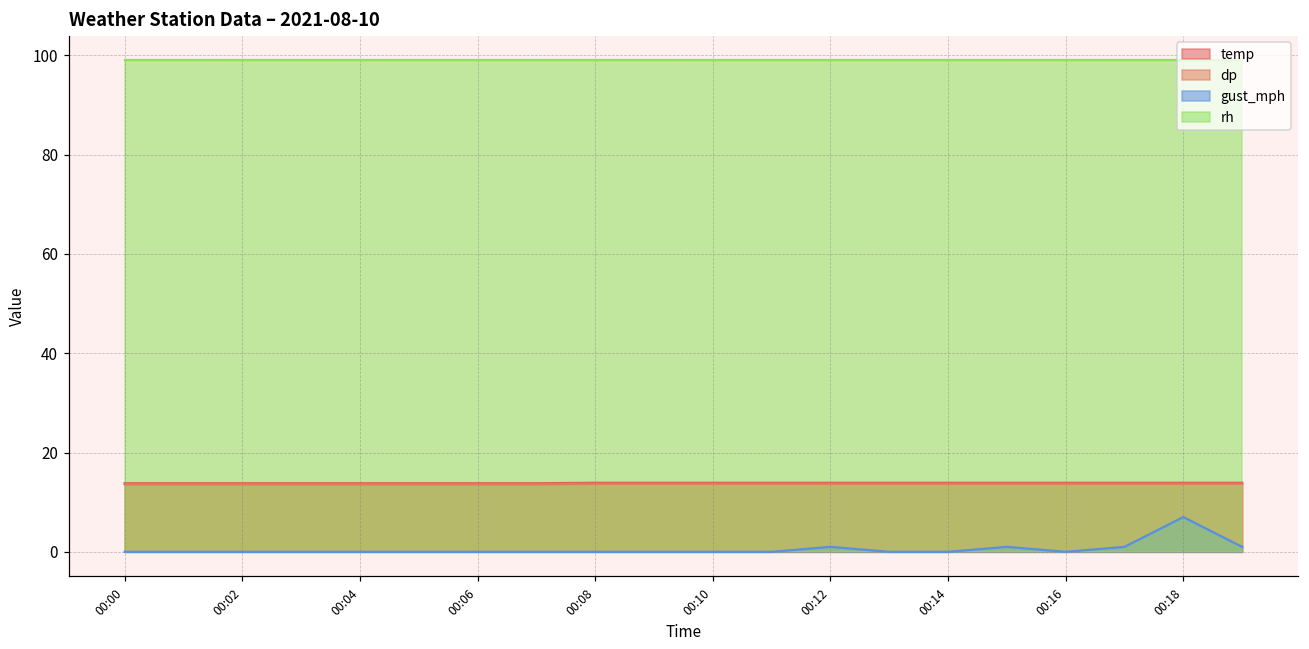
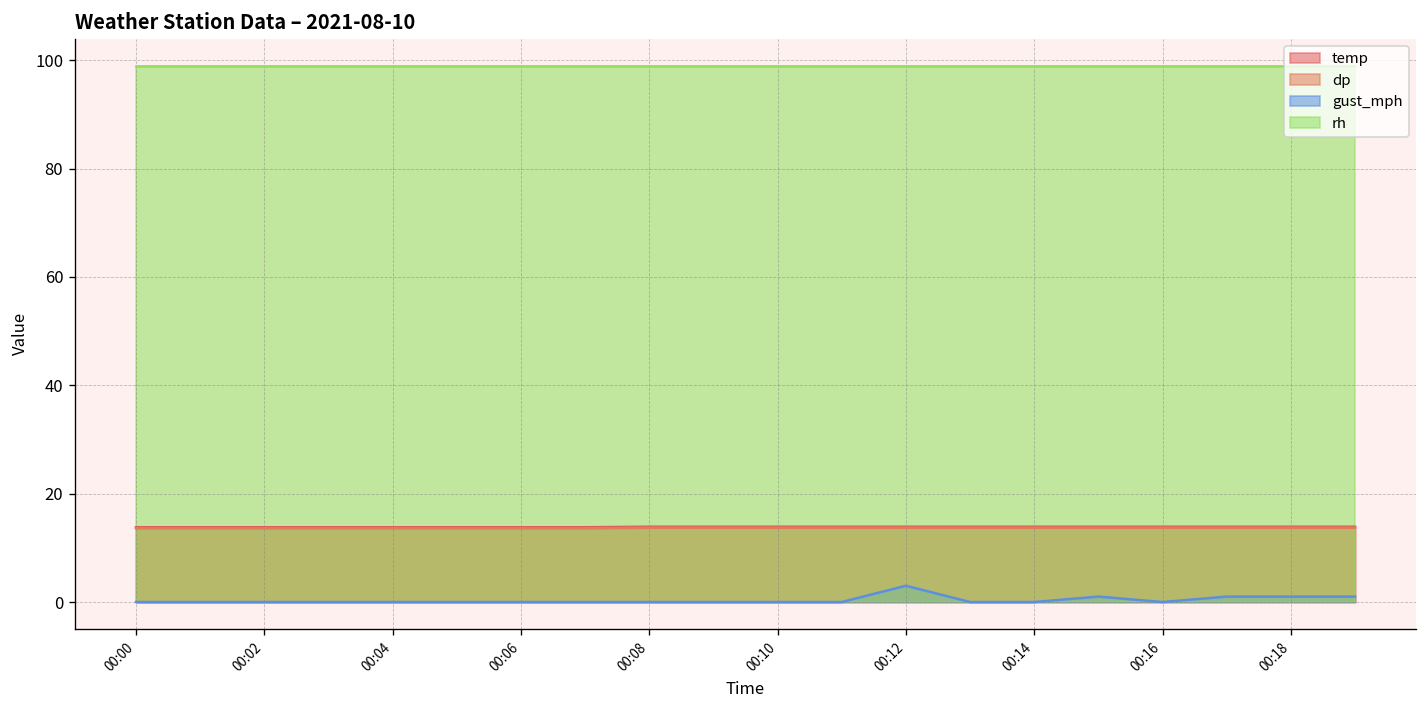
gust_mph, 00:12: 1 -> 3
gust_mph, 00:18: 7 -> 1
